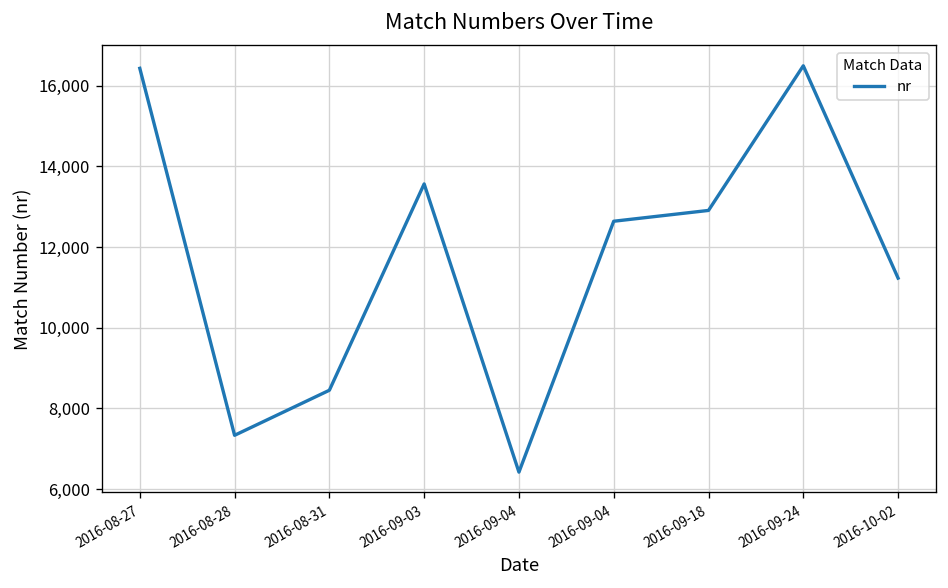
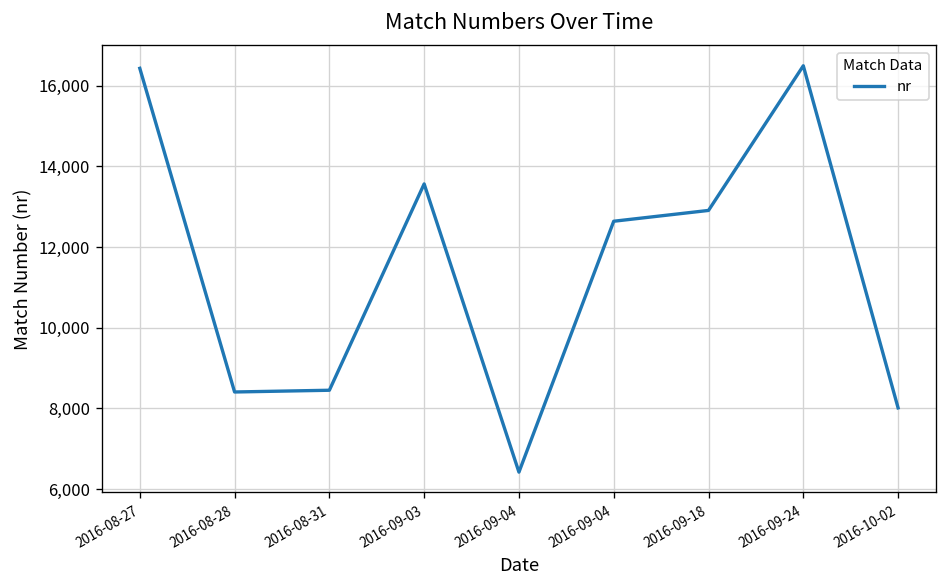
2016-08-28: 7,300 -> 8,400
2016-10-02: 11,200 -> 8,000
